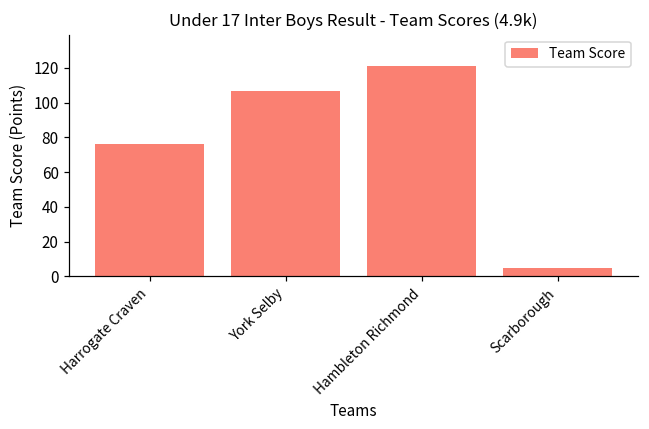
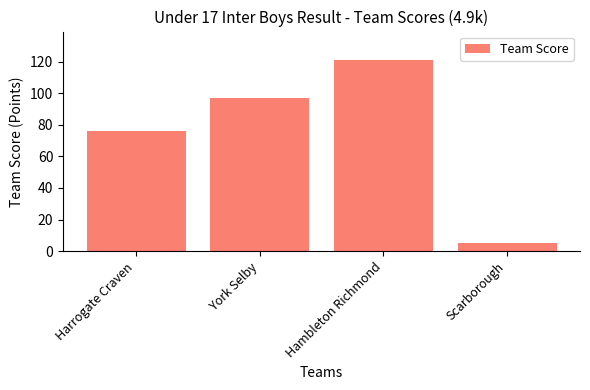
York Selby: 107 -> 97
